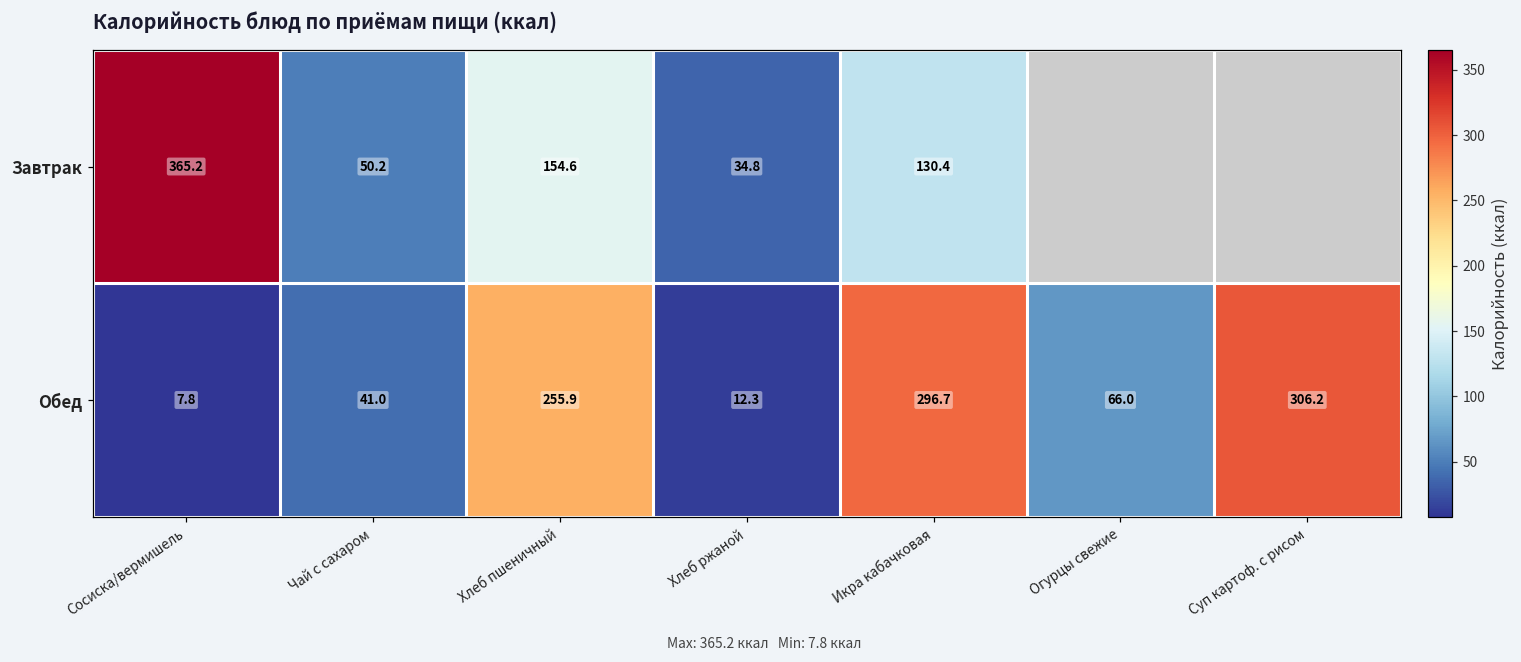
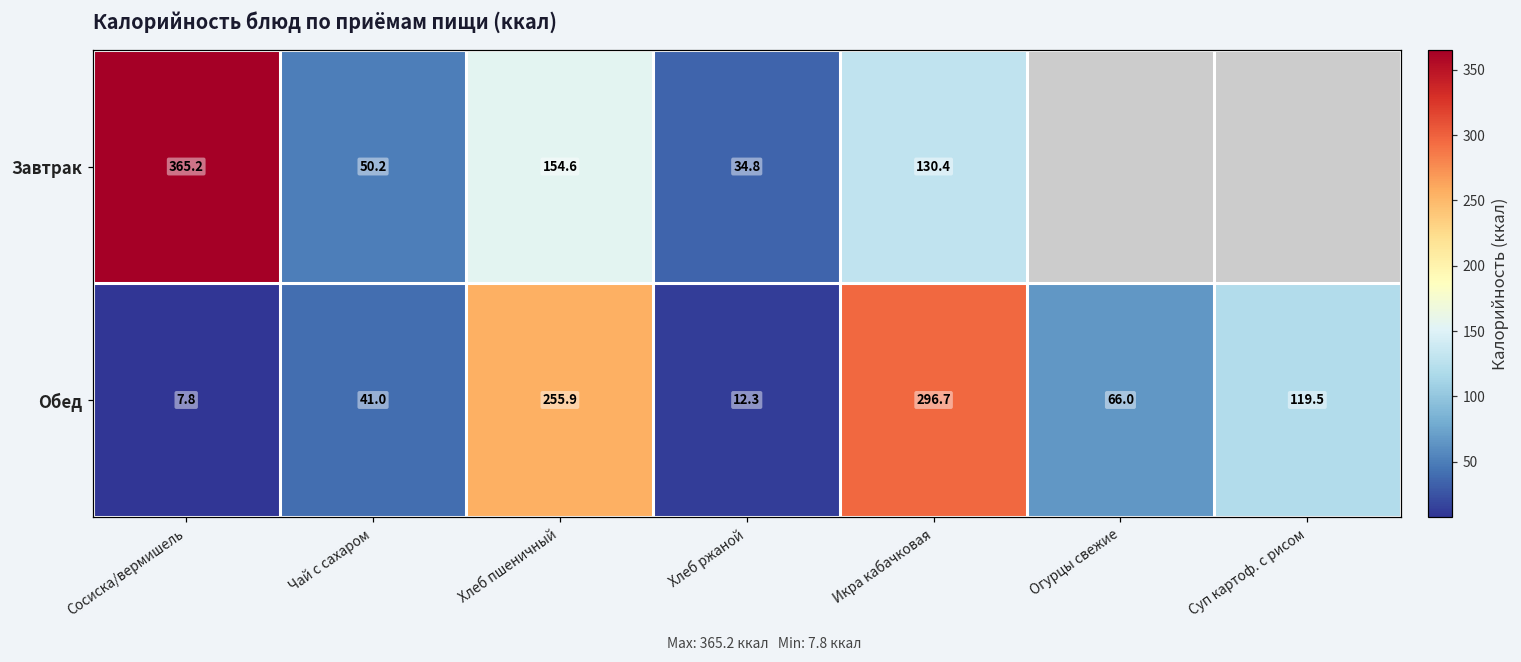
Обед, Суп картоф. с рисом: 306.2 -> 119.5
